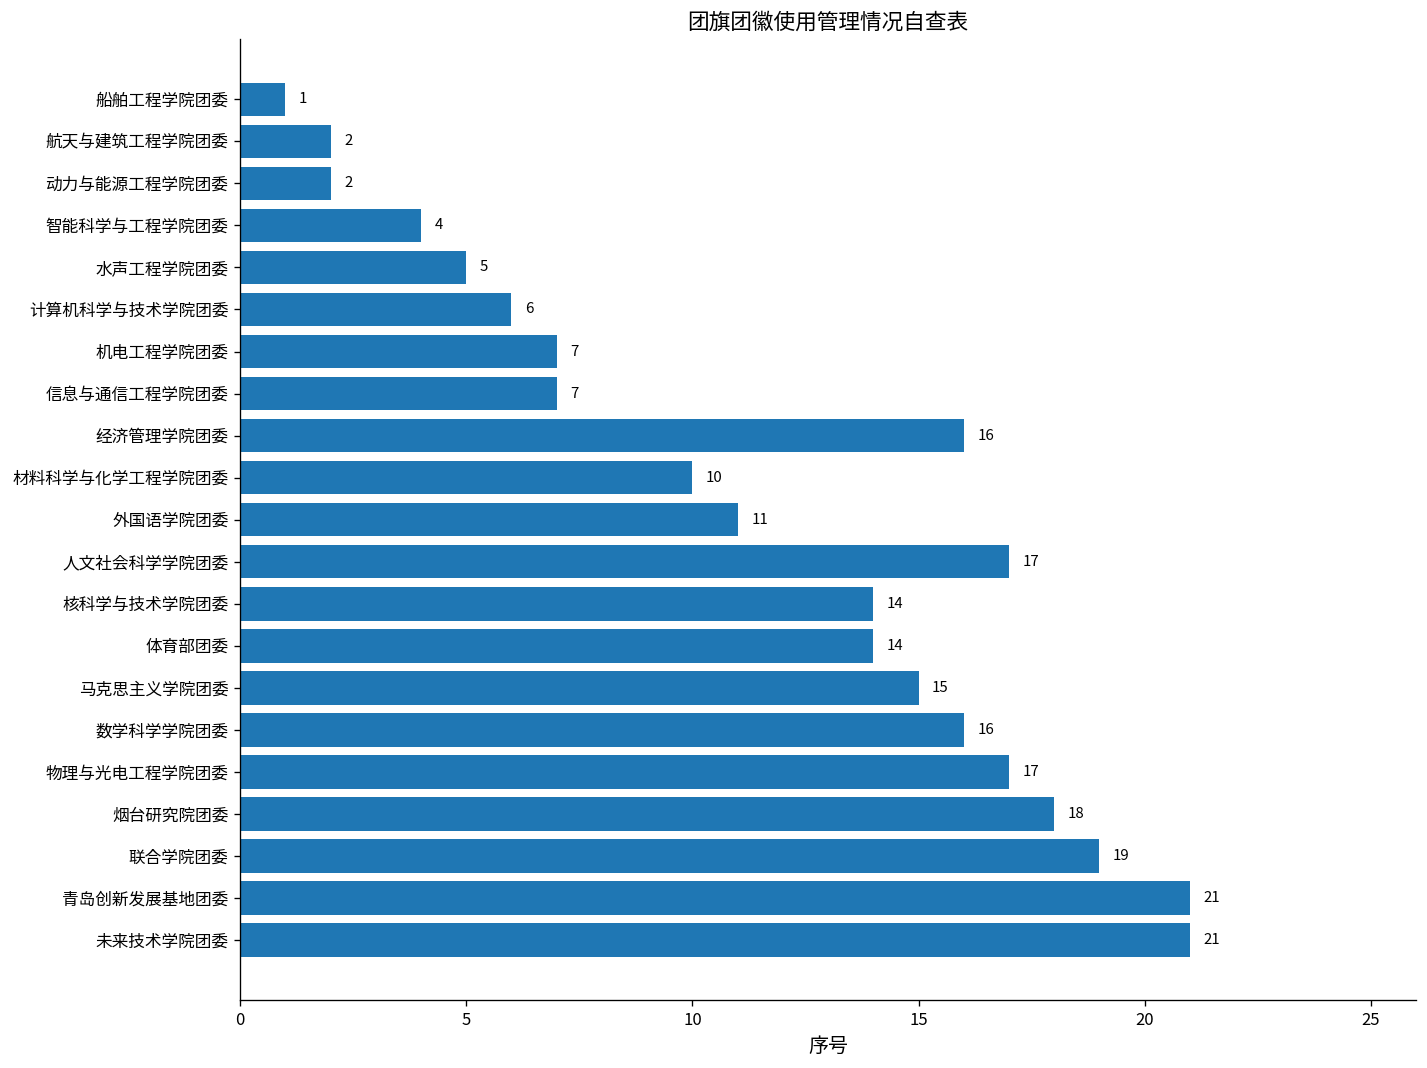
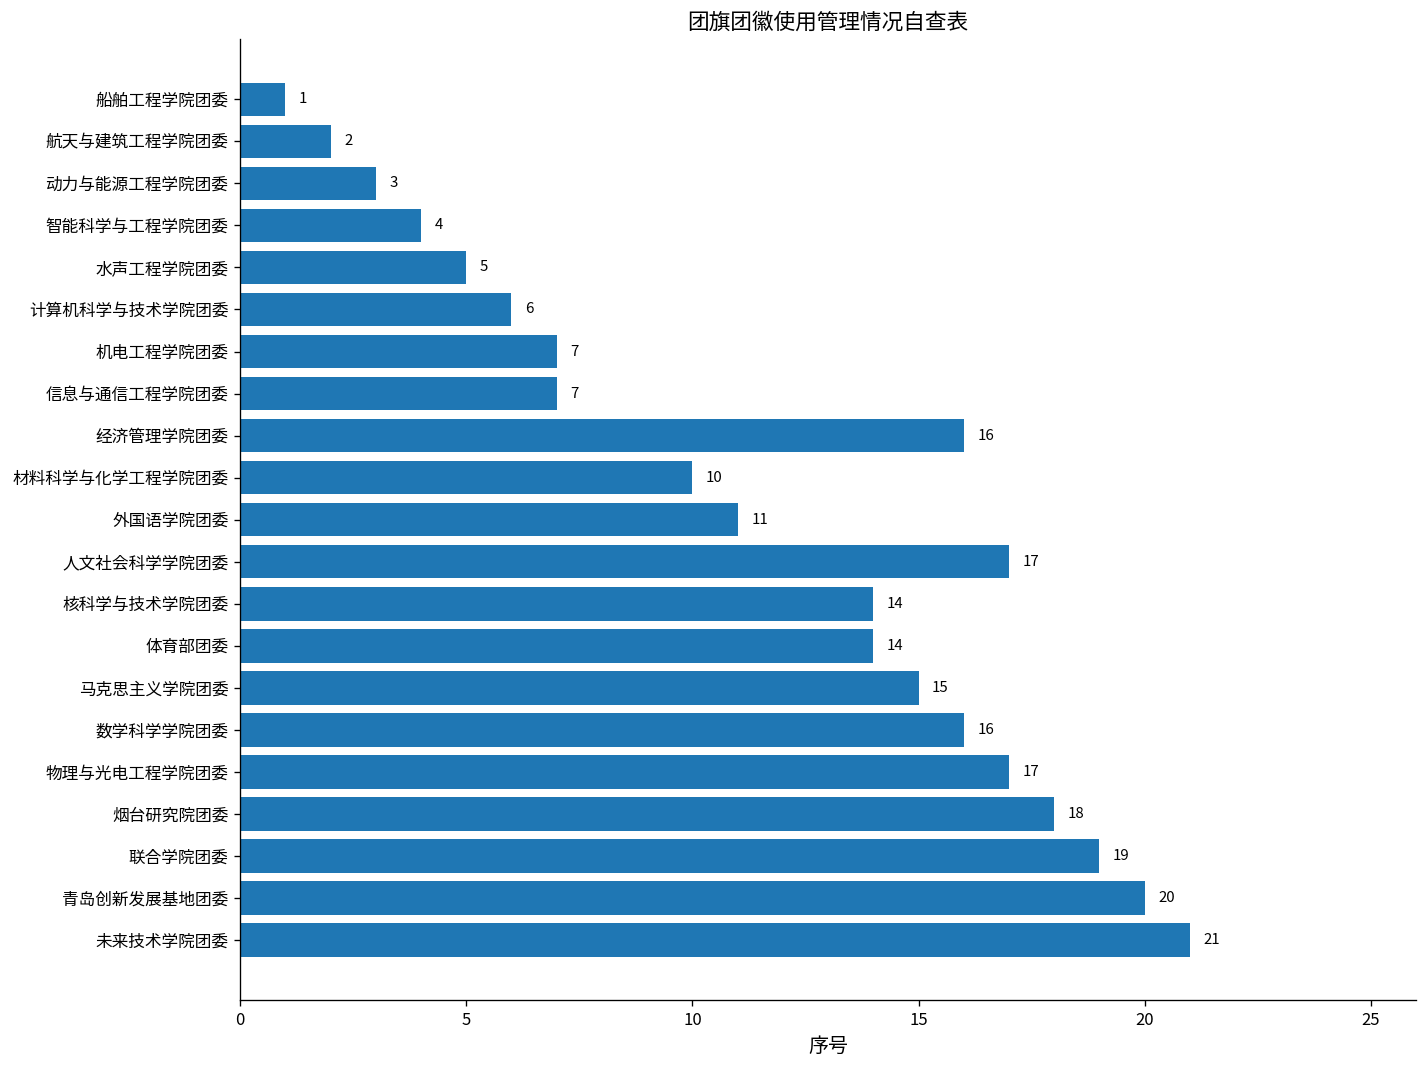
动力与能源工程学院团委: 2 -> 3
青岛创新发展基地团委: 21 -> 20
